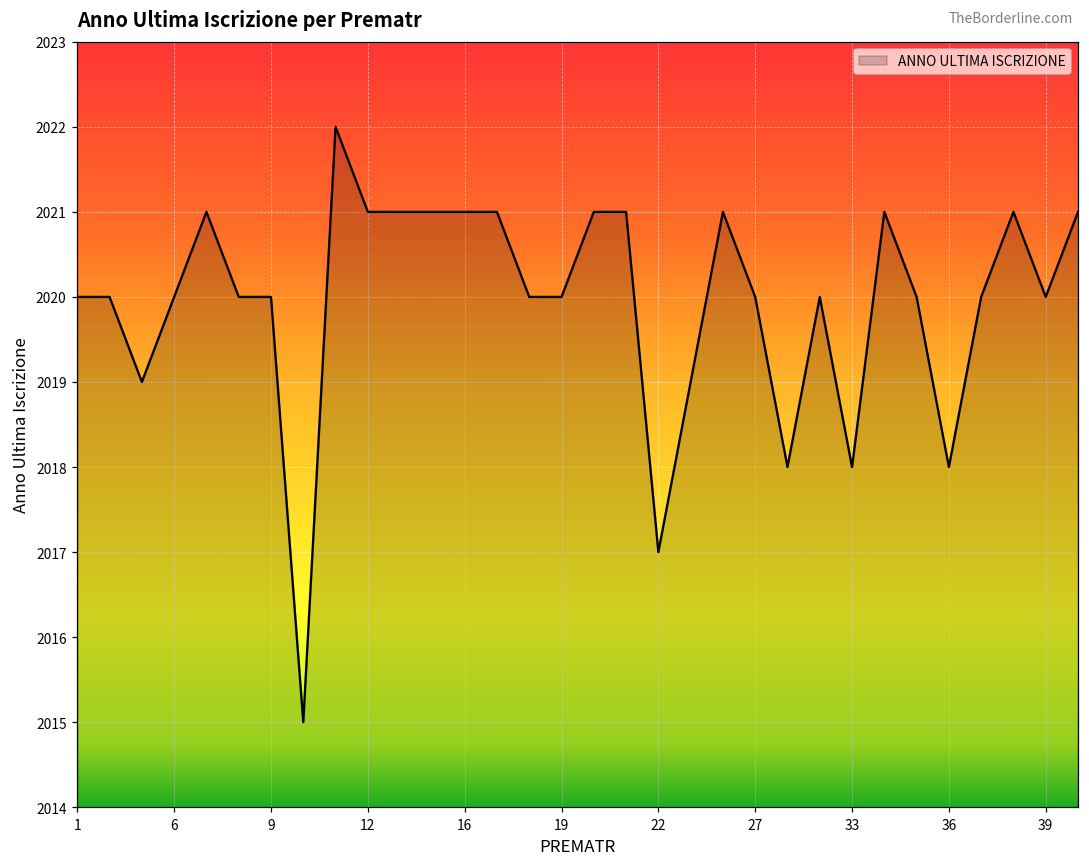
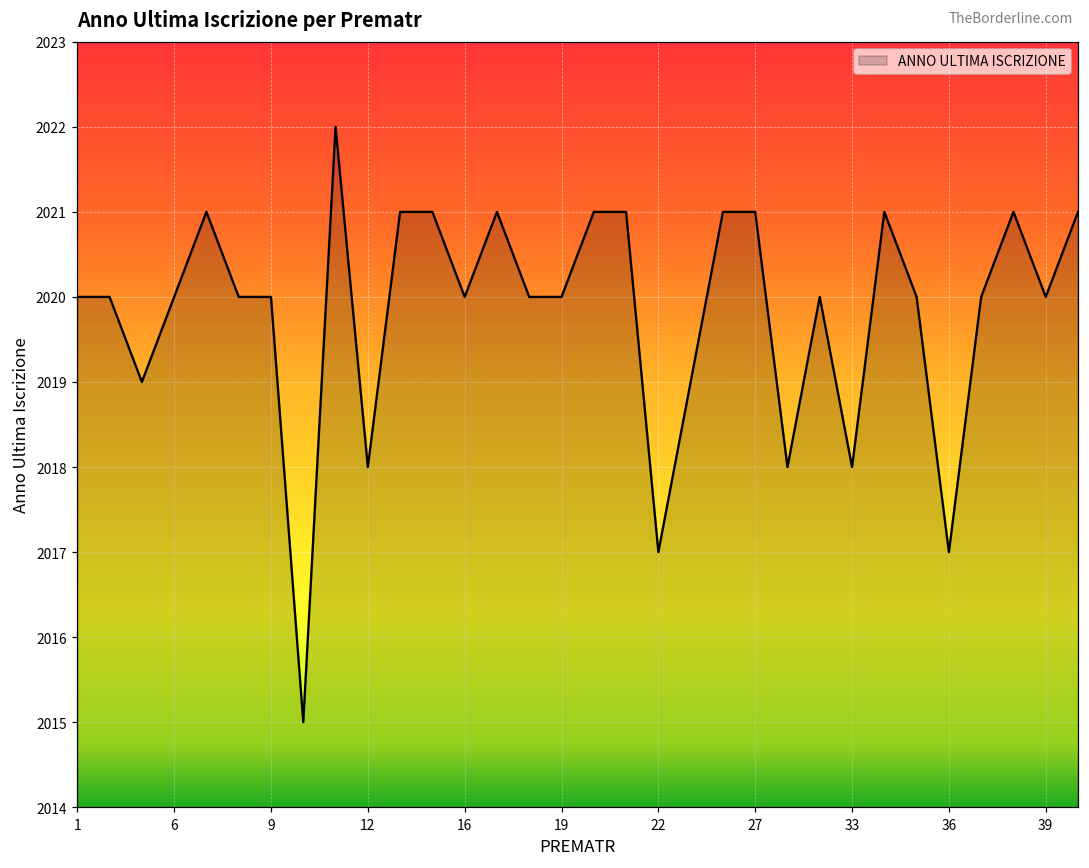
12: 2021 -> 2018
16: 2021 -> 2020
27: 2020 -> 2021
36: 2018 -> 2017
